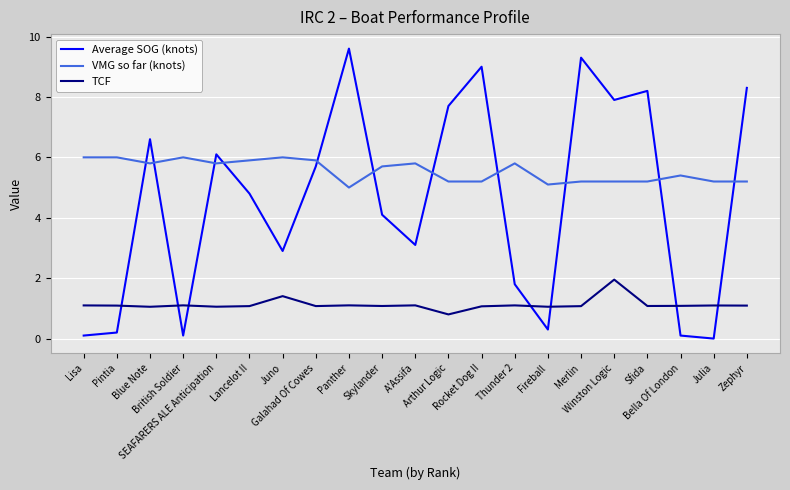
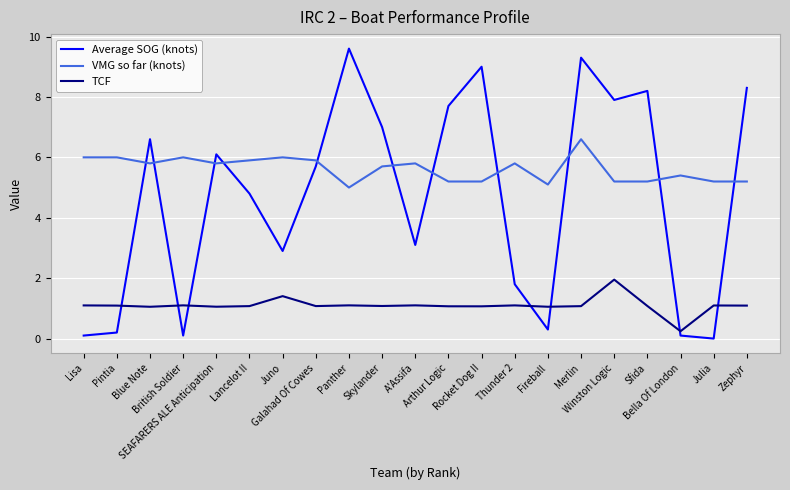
Average SOG (knots), Skylander: 4.1 -> 7.0
TCF, Arthur Logic: 0.8 -> 1.1
VMG so far (knots), Merlin: 5.2 -> 6.6
TCF, Bella Of London: 1.1 -> 0.2
